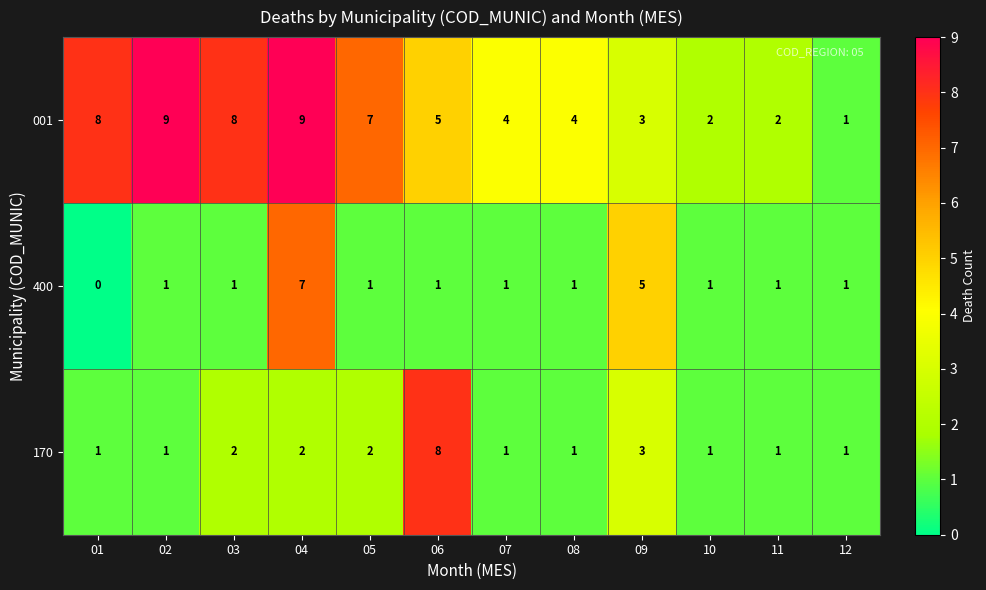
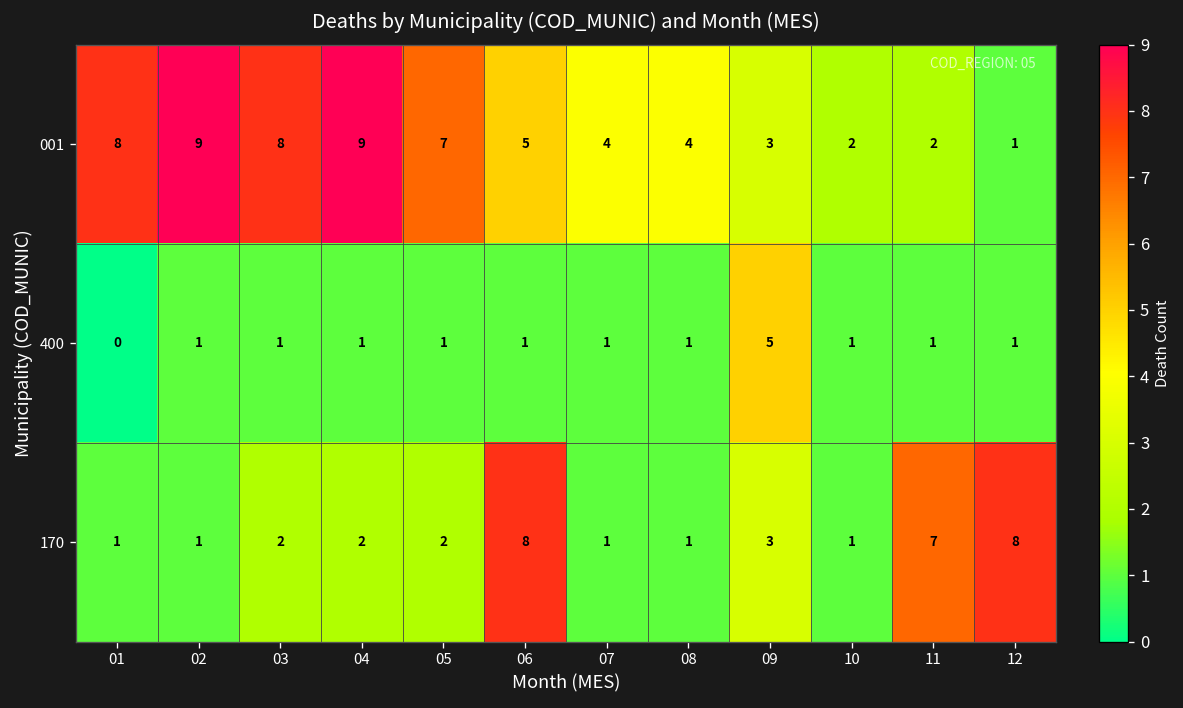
400, 04: 7 -> 1
170, 11: 1 -> 7
170, 12: 1 -> 8
